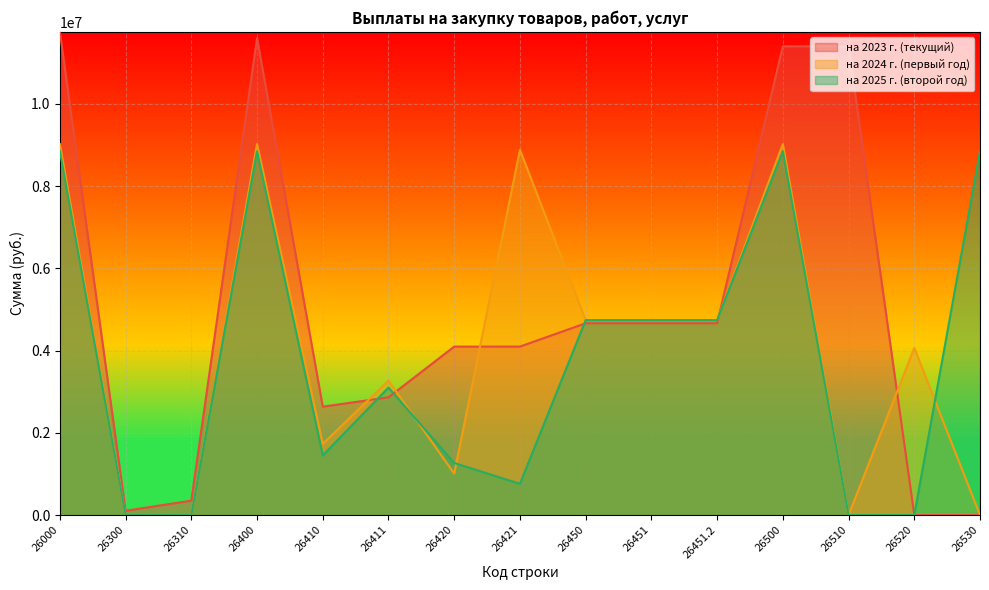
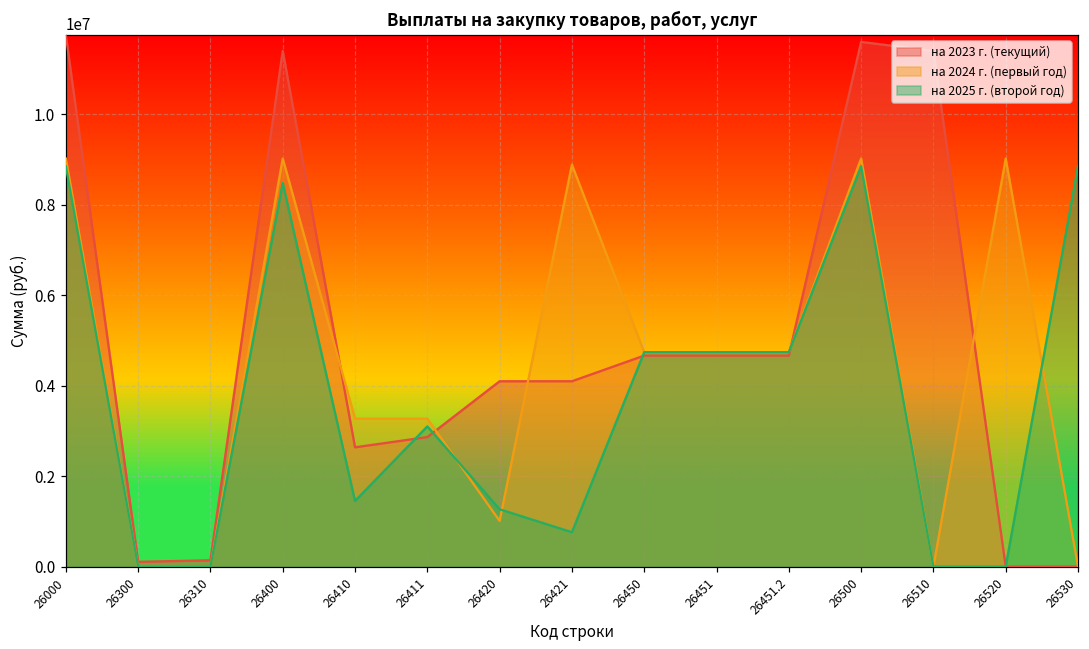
на 2023 г. (текущий), 26310: 400000 -> 100000
на 2023 г. (текущий), 26400: 11600000 -> 11400000
на 2025 г. (второй год), 26400: 8900000 -> 8500000
на 2024 г. (первый год), 26410: 1700000 -> 3300000
на 2023 г. (текущий), 26500: 11400000 -> 11600000
на 2024 г. (первый год), 26520: 4100000 -> 9000000
